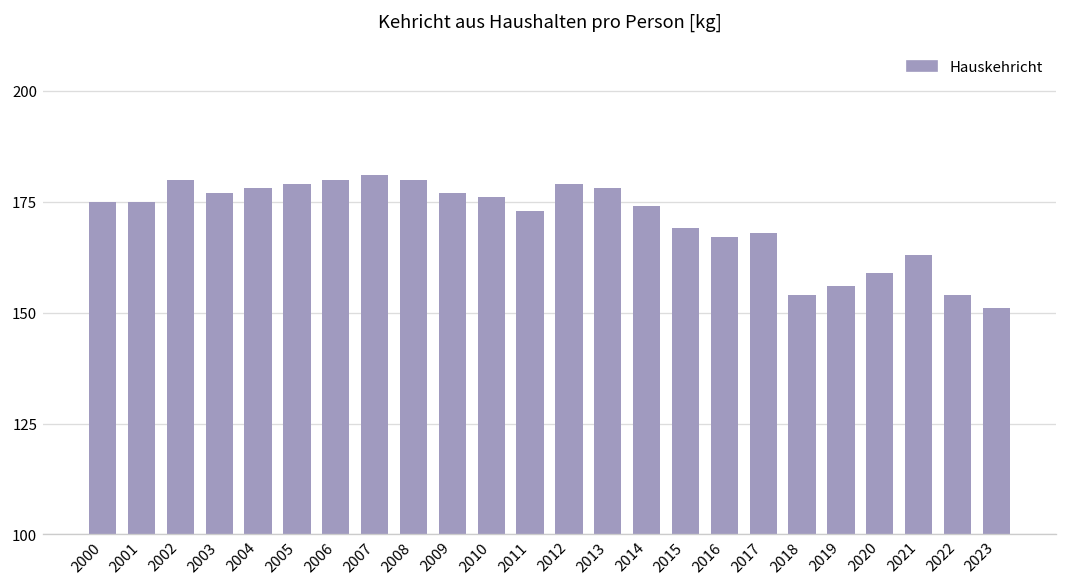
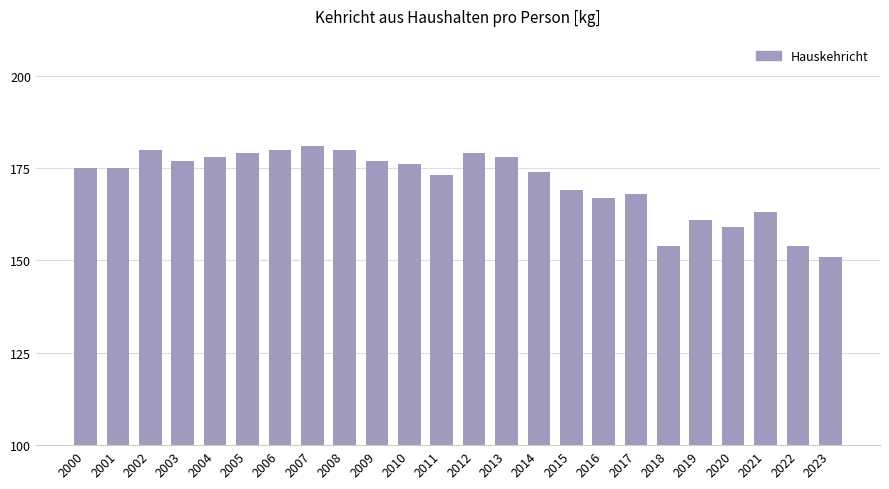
2019: 156 -> 161
